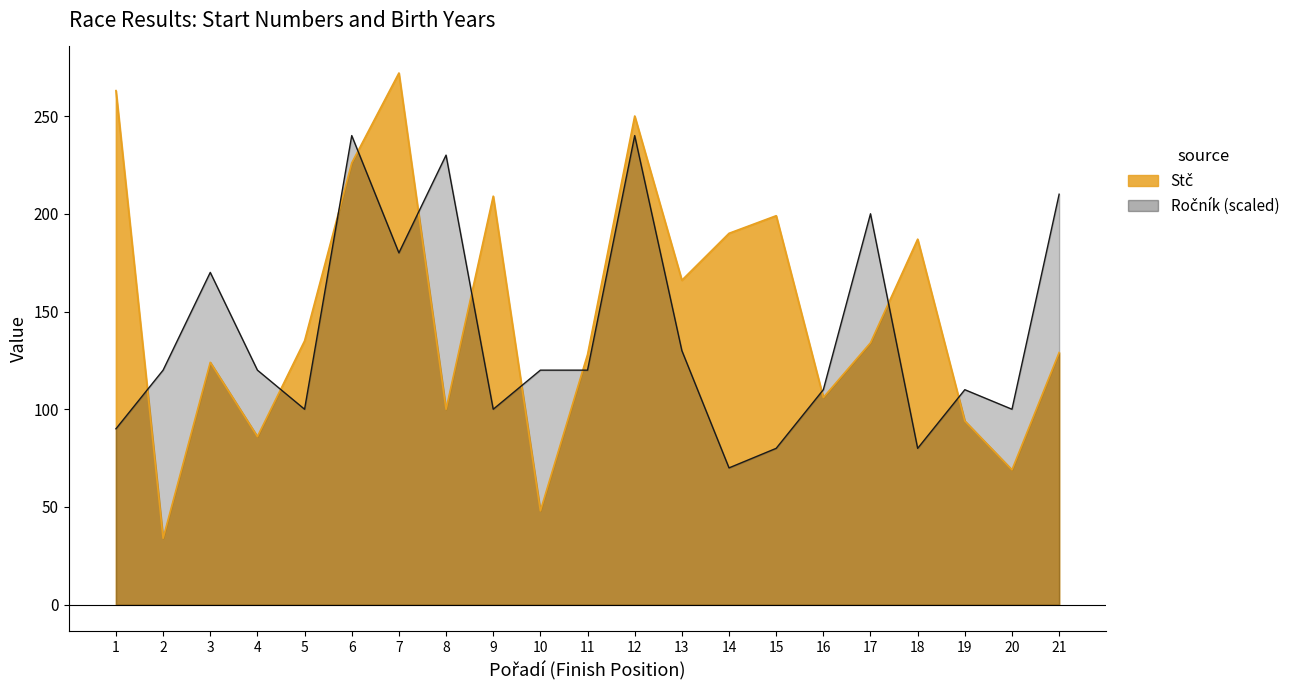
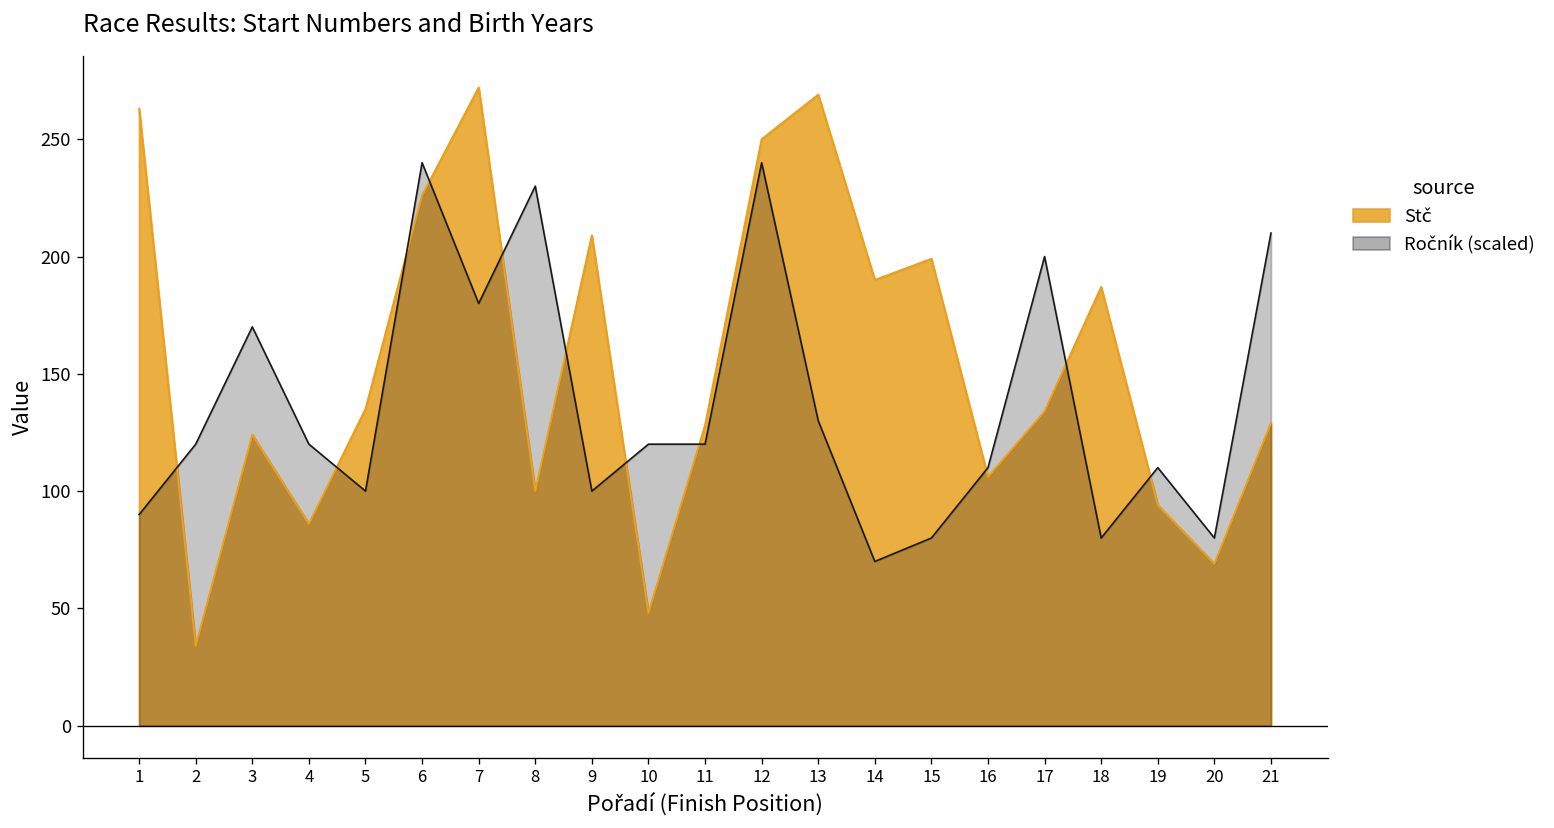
Stč, 13: 166 -> 269
Ročník (scaled), 20: 100 -> 80
